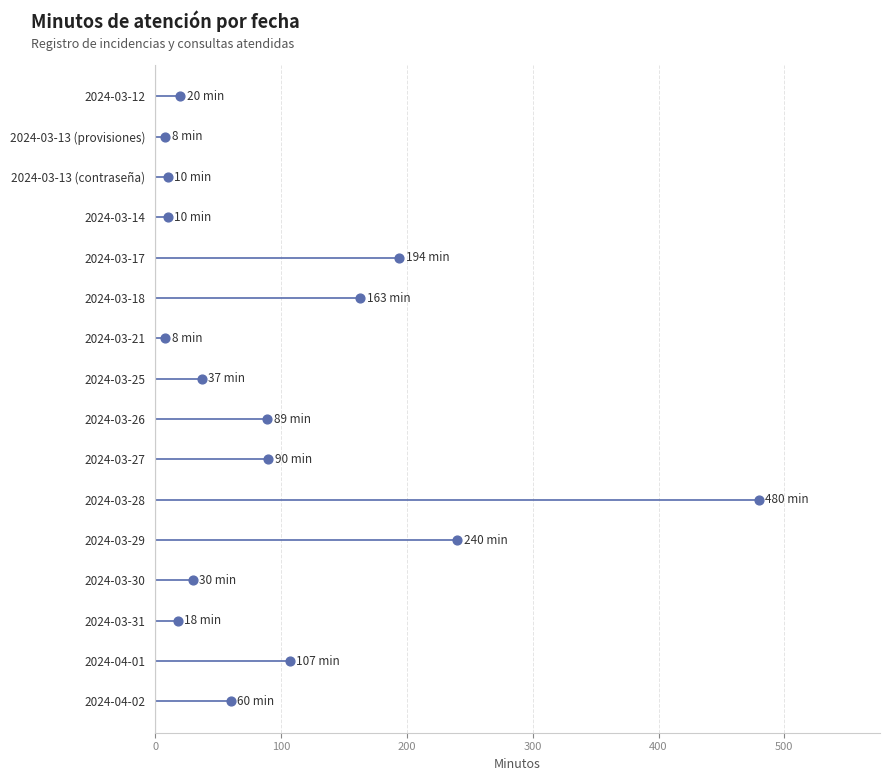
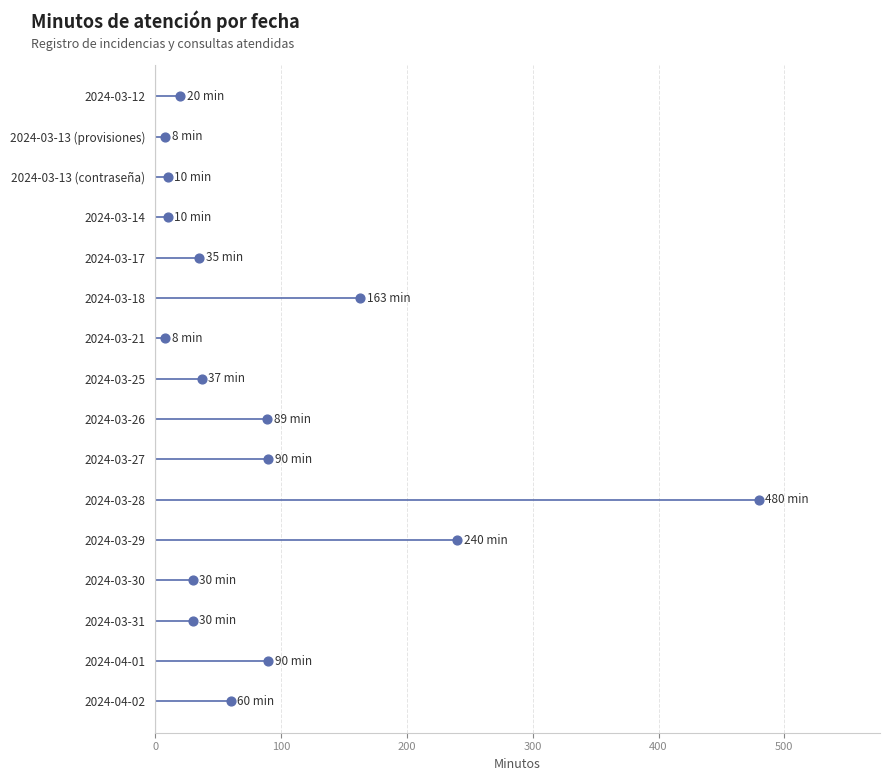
2024-03-17: 194 -> 35
2024-03-31: 18 -> 30
2024-04-01: 107 -> 90
